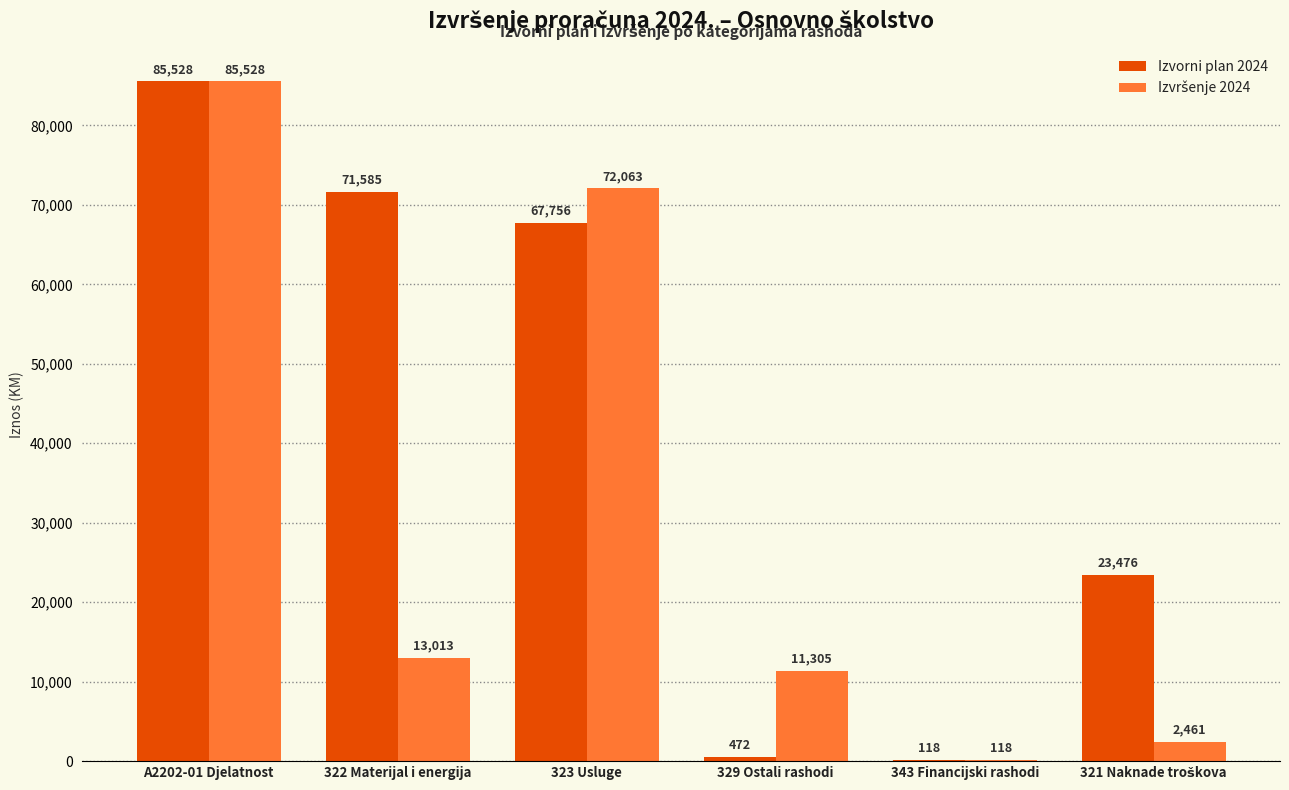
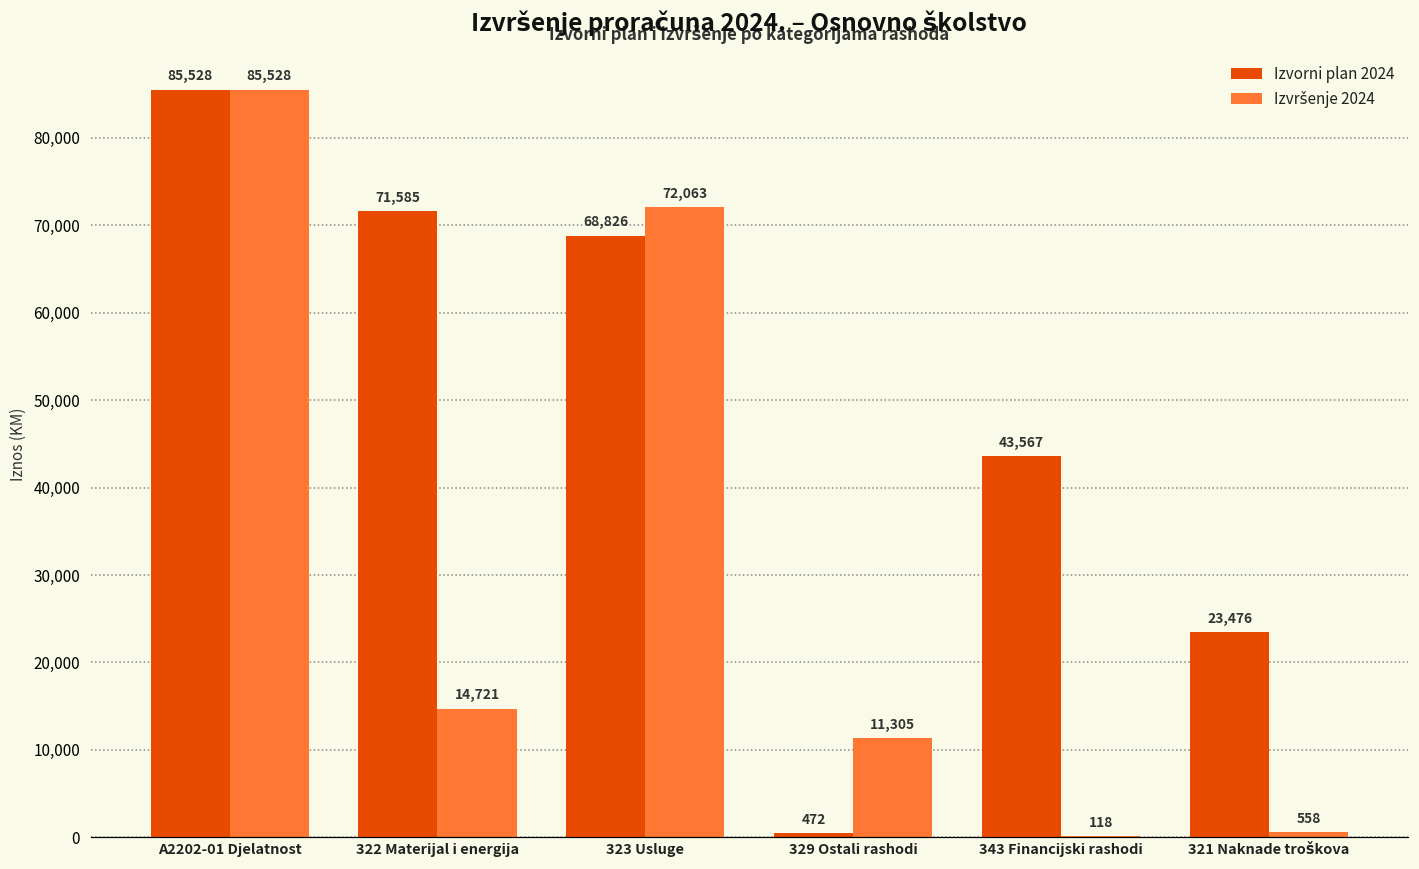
Izvršenje 2024, 322 Materijal i energija: 13,013 -> 14,721
Izvorni plan 2024, 323 Usluge: 67,756 -> 68,826
Izvorni plan 2024, 343 Financijski rashodi: 118 -> 43,567
Izvršenje 2024, 321 Naknade troškova: 2,461 -> 558
